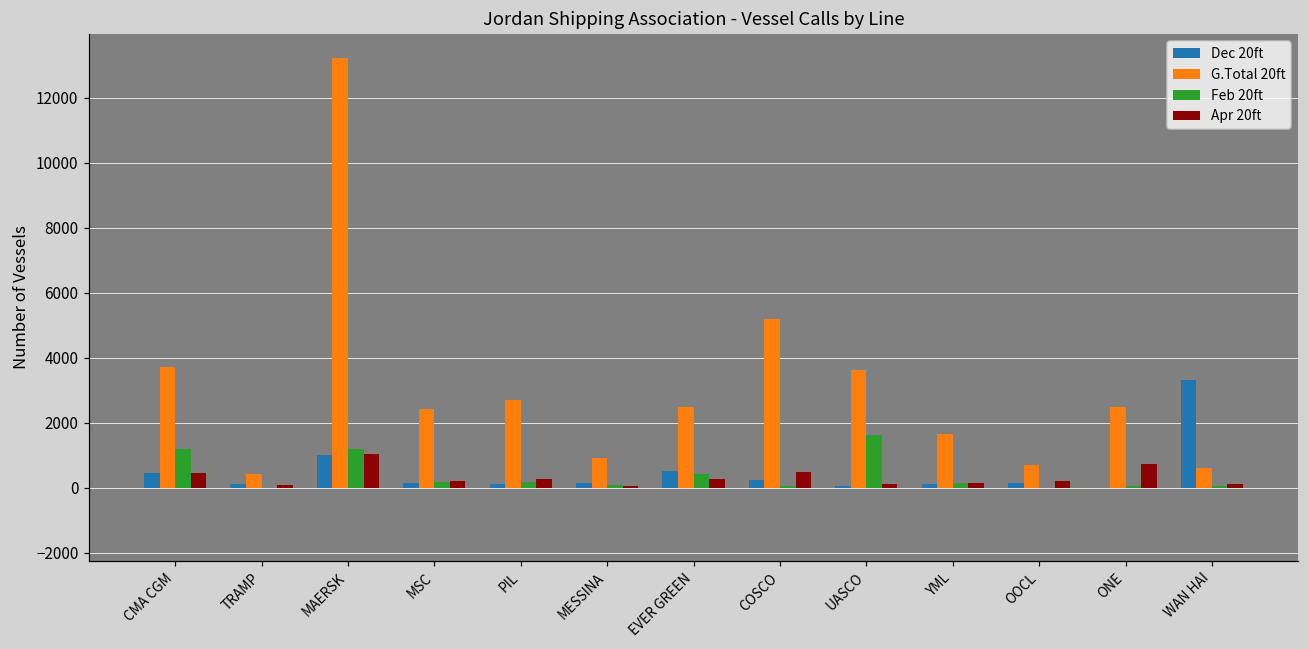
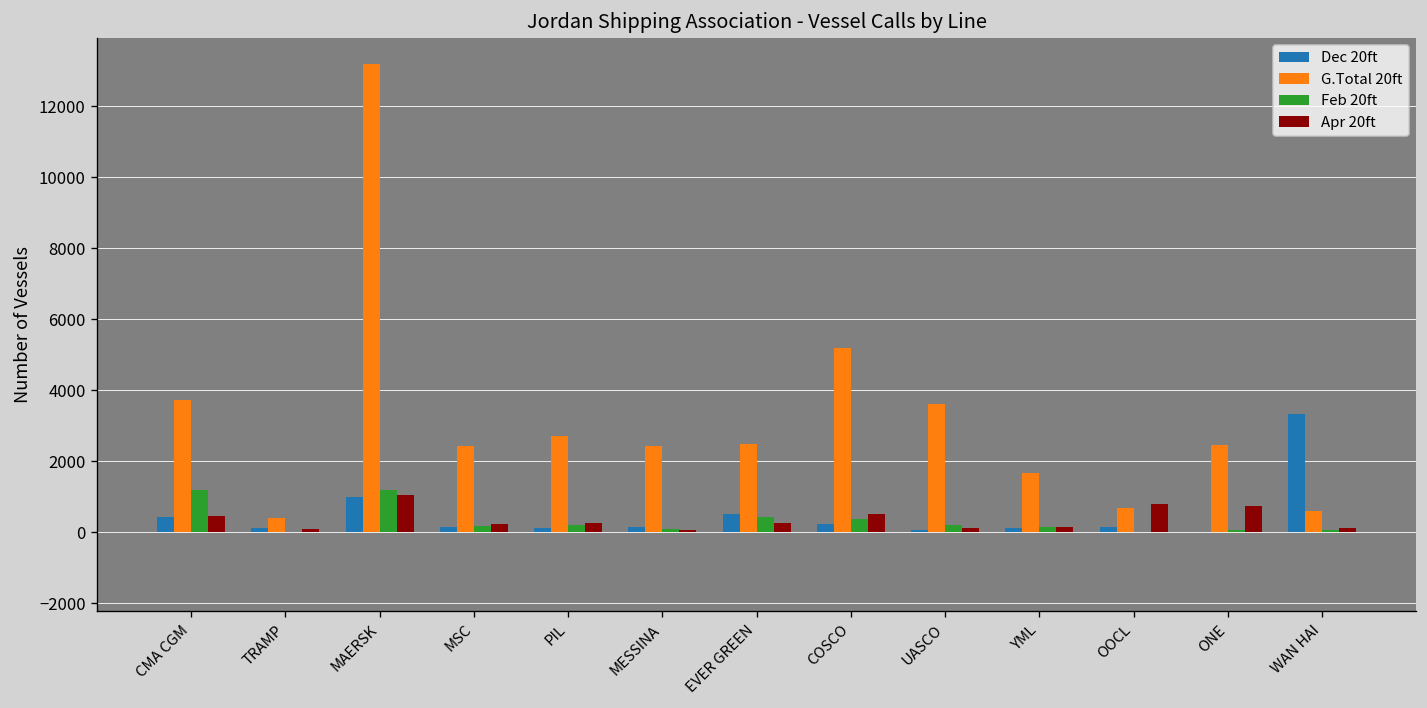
G.Total 20ft, MESSINA: 900 -> 2400
Feb 20ft, COSCO: 100 -> 400
Feb 20ft, UASCO: 1600 -> 200
Apr 20ft, OOCL: 200 -> 800
